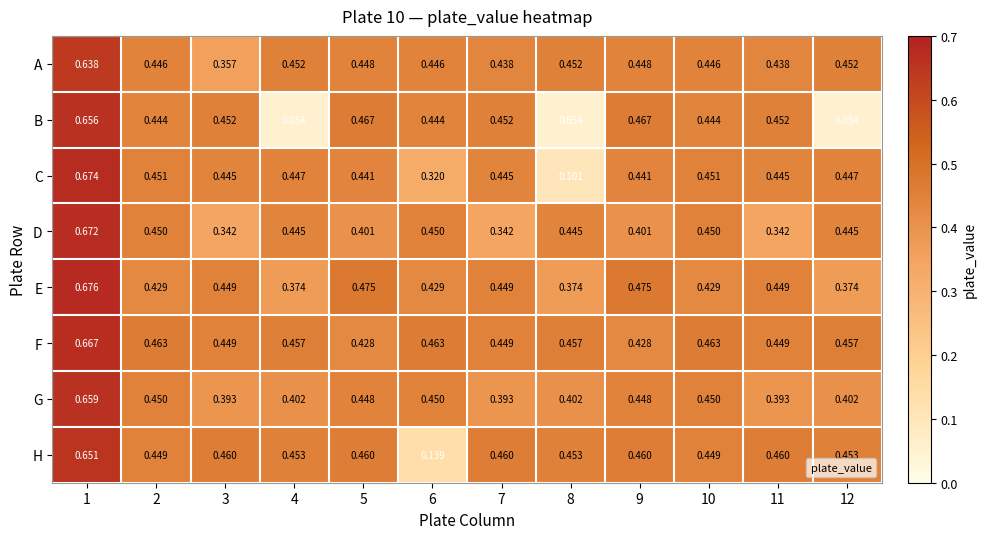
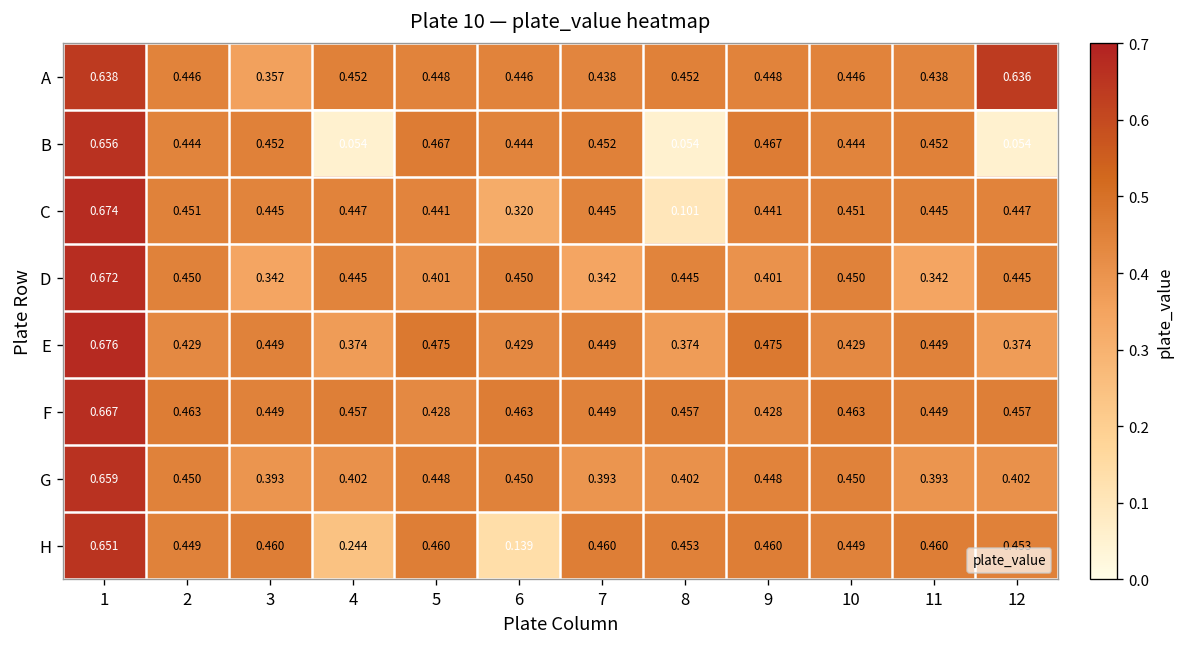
A, 12: 0.452 -> 0.636
H, 4: 0.453 -> 0.244
